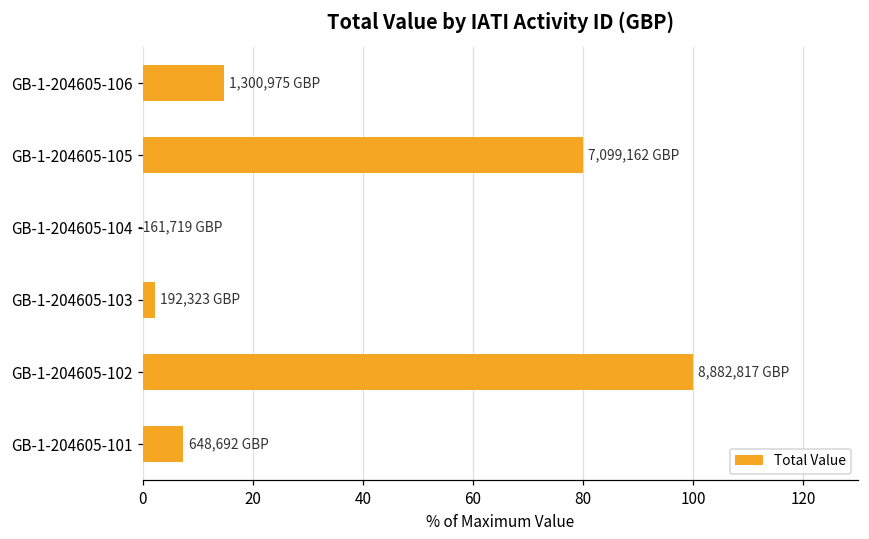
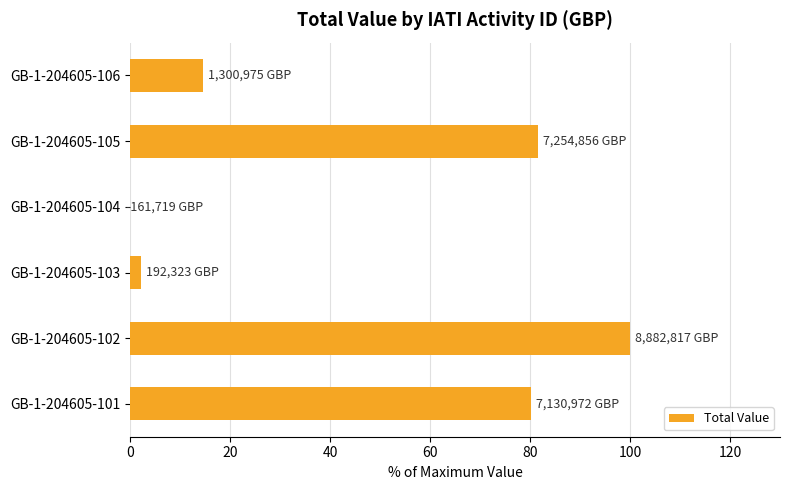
GB-1-204605-105: 7,099,162 -> 7,254,856
GB-1-204605-101: 648,692 -> 7,130,972
